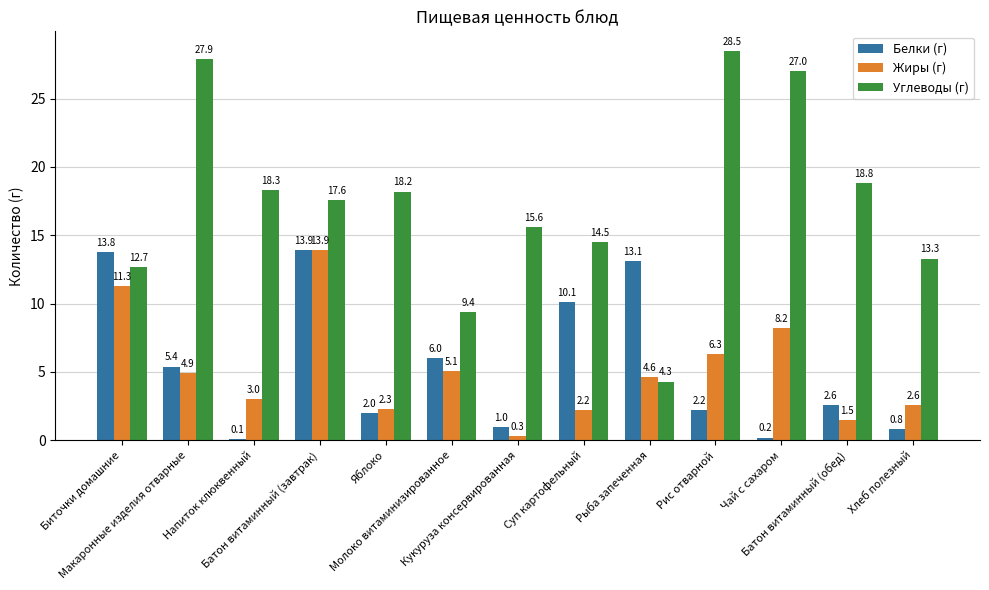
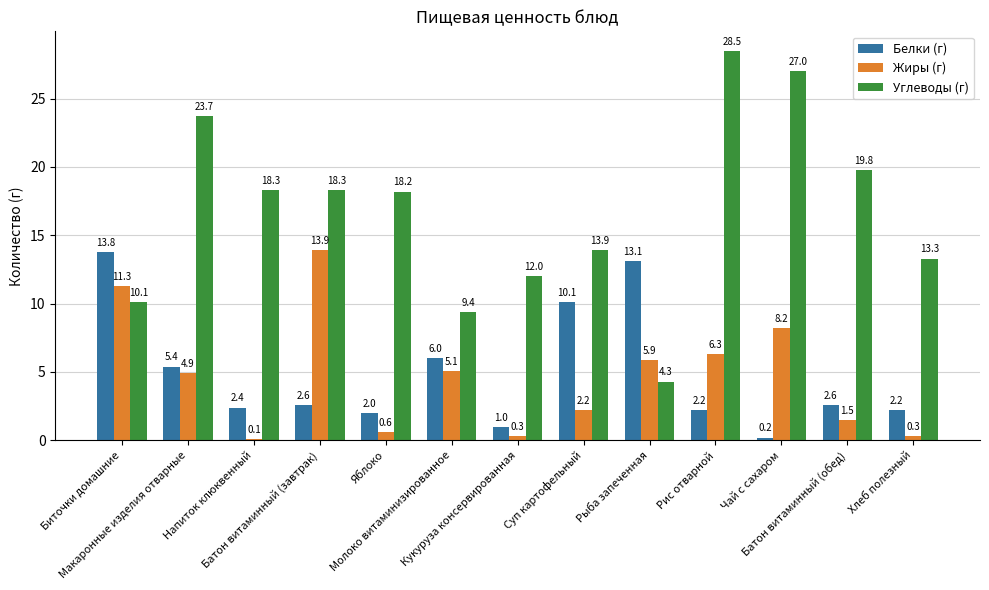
Углеводы (г), Биточки домашние: 12.7 -> 10.1
Углеводы (г), Макаронные изделия отварные: 27.9 -> 23.7
Белки (г), Напиток клюквенный: 0.1 -> 2.4
Жиры (г), Напиток клюквенный: 3.0 -> 0.1
Белки (г), Батон витаминный (завтрак): 13.9 -> 2.6
Углеводы (г), Батон витаминный (завтрак): 17.6 -> 18.3
Жиры (г), Яблоко: 2.3 -> 0.6
Углеводы (г), Кукуруза консервированная: 15.6 -> 12.0
Углеводы (г), Суп картофельный: 14.5 -> 13.9
Жиры (г), Рыба запеченная: 4.6 -> 5.9
Углеводы (г), Батон витаминный (обед): 18.8 -> 19.8
Белки (г), Хлеб полезный: 0.8 -> 2.2
Жиры (г), Хлеб полезный: 2.6 -> 0.3
